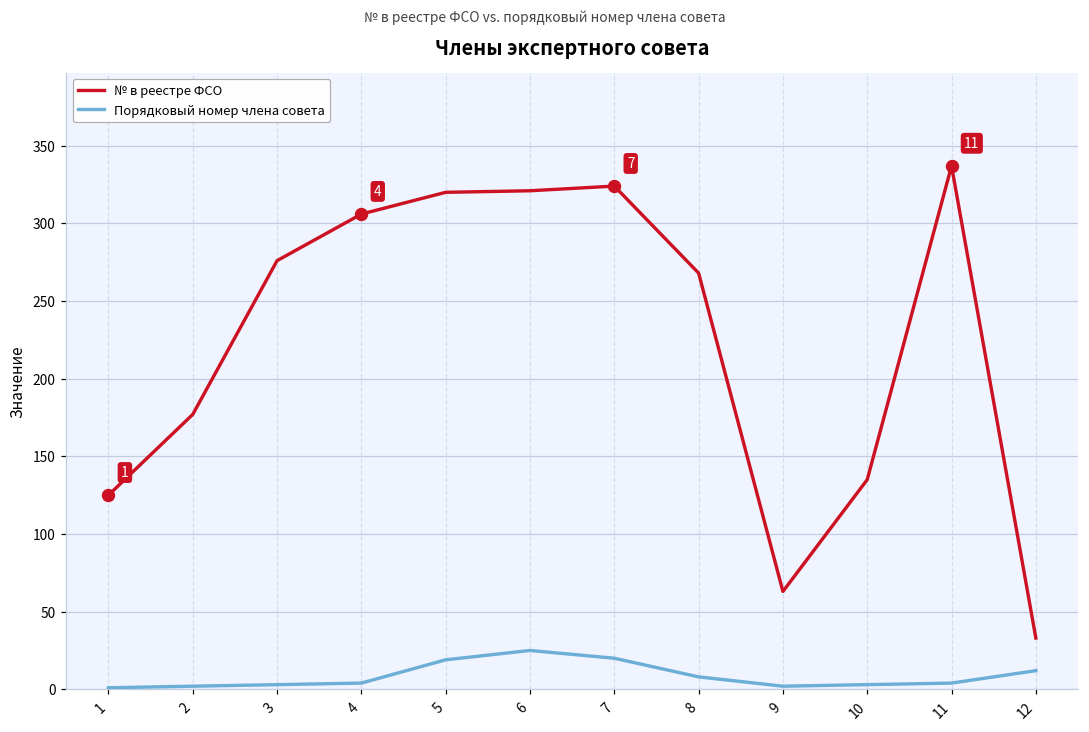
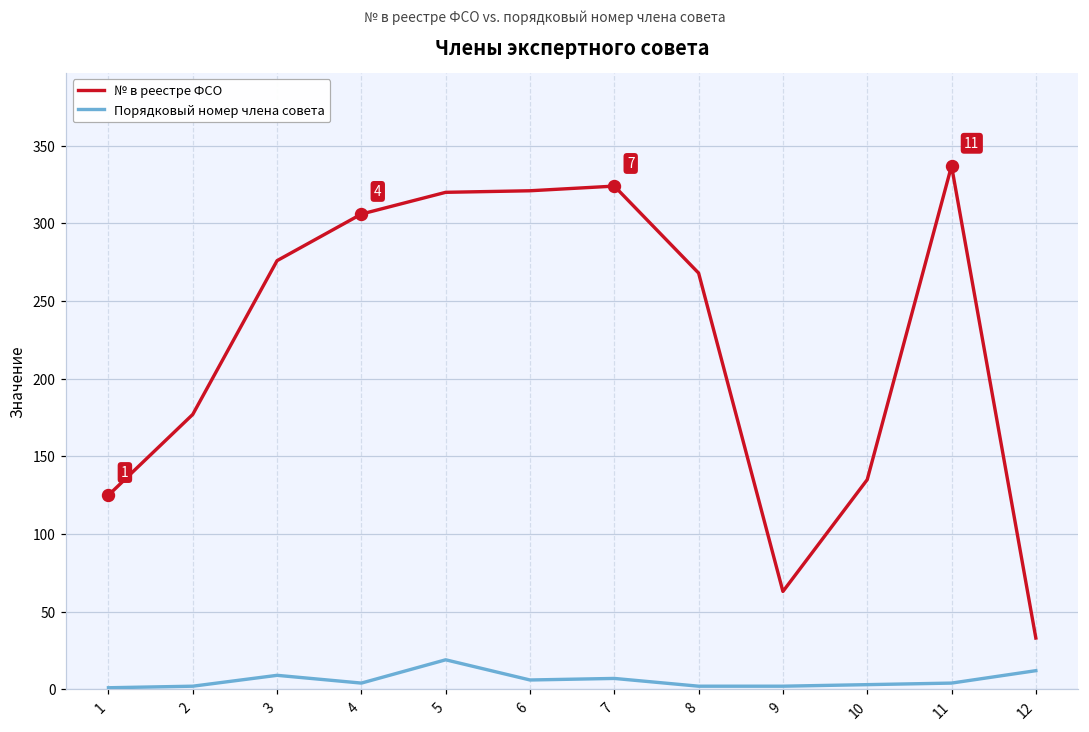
Порядковый номер члена совета, 3: 3 -> 9
Порядковый номер члена совета, 6: 25 -> 6
Порядковый номер члена совета, 7: 20 -> 7
Порядковый номер члена совета, 8: 8 -> 2
